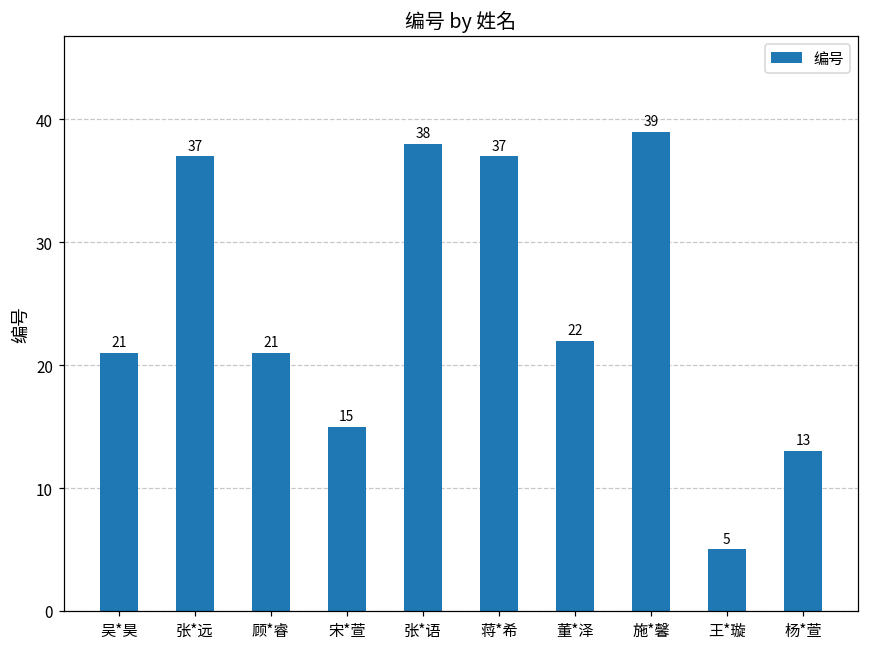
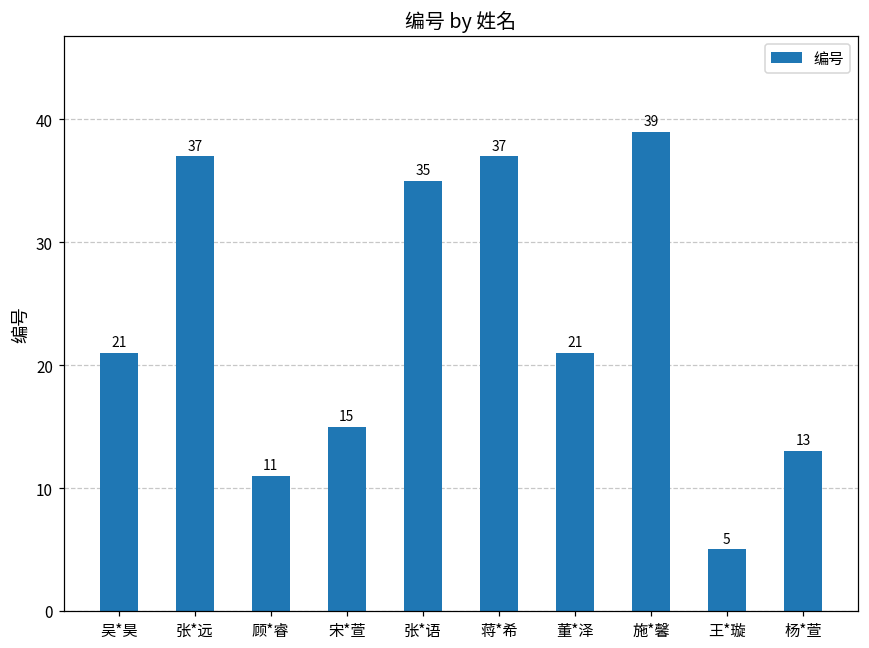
顾*睿: 21 -> 11
张*语: 38 -> 35
董*泽: 22 -> 21
